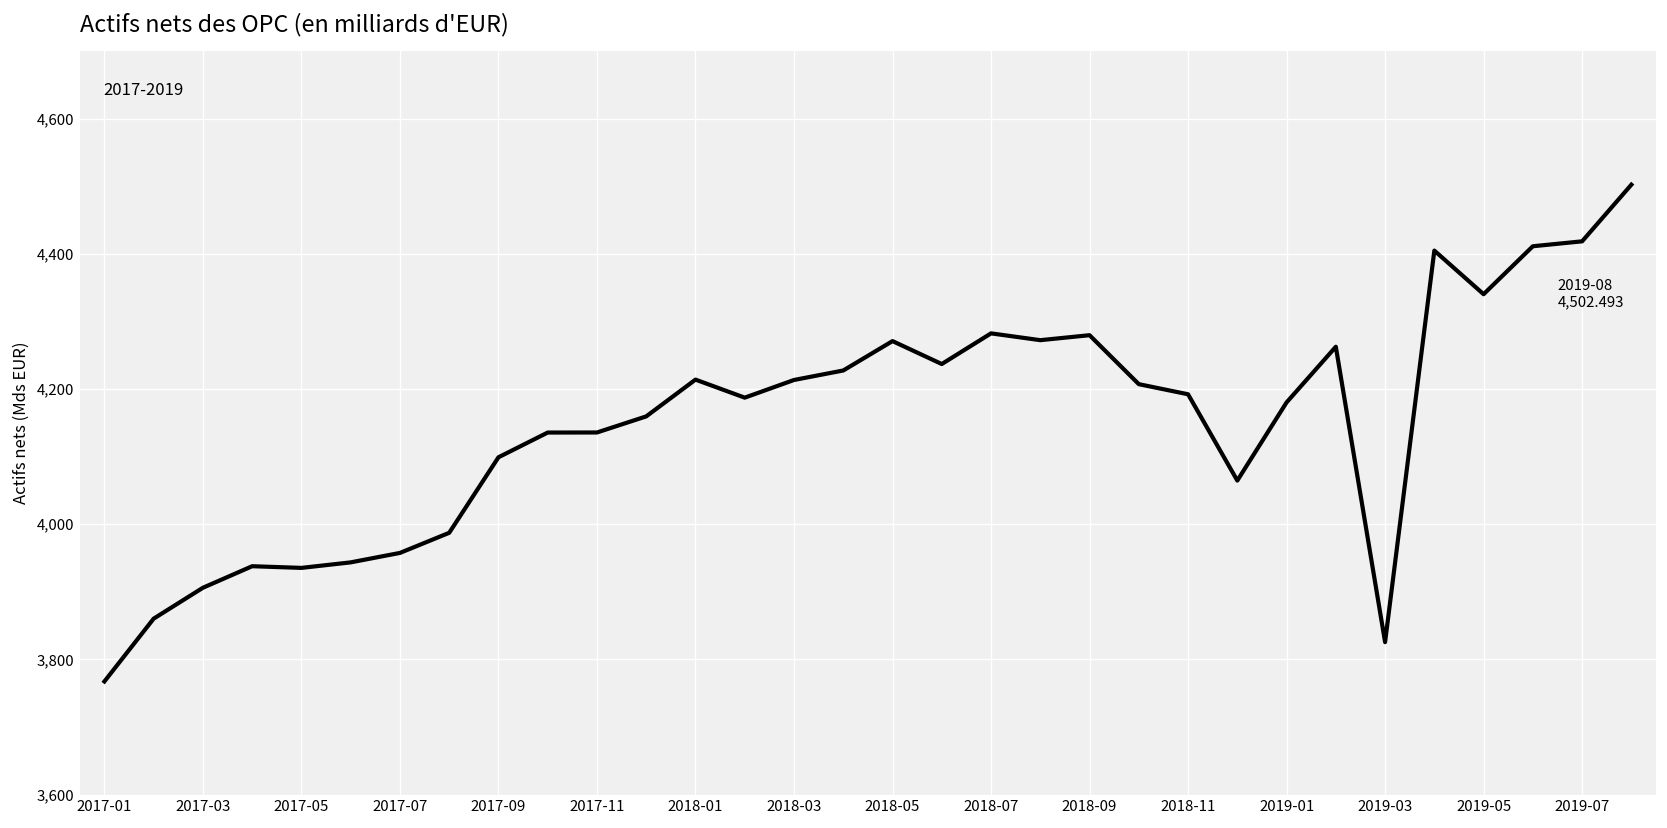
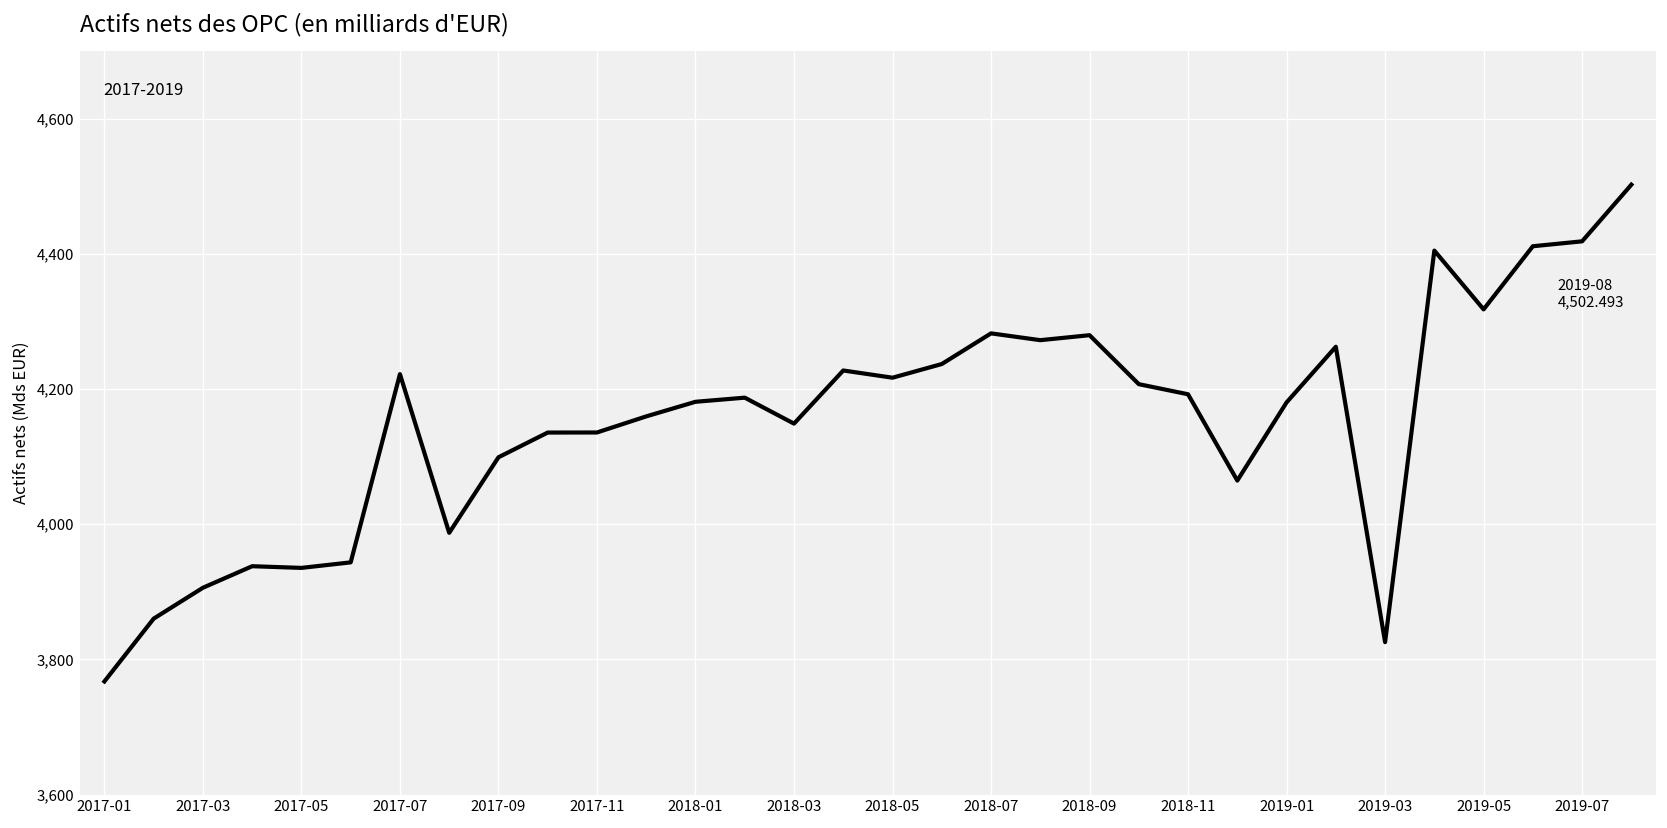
2017-07: 3,960 -> 4,220
2018-01: 4,210 -> 4,180
2018-03: 4,210 -> 4,150
2018-05: 4,270 -> 4,220
2019-05: 4,340 -> 4,320
